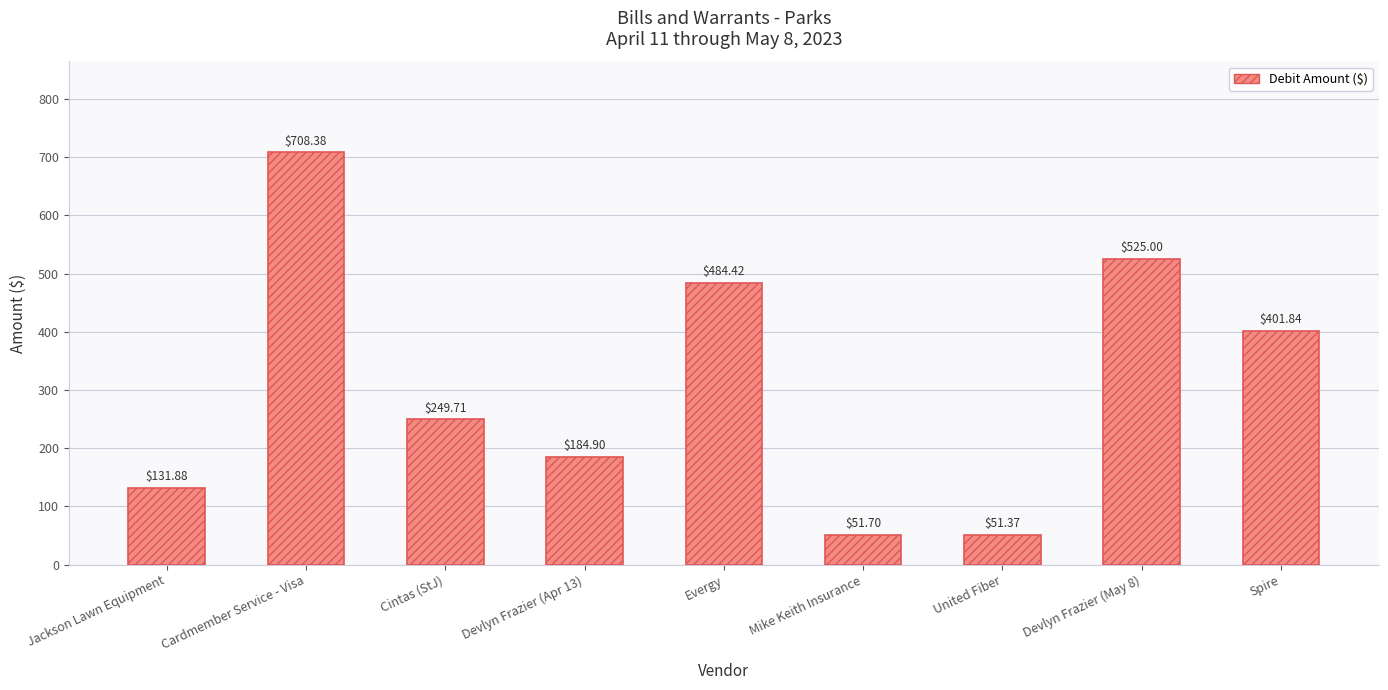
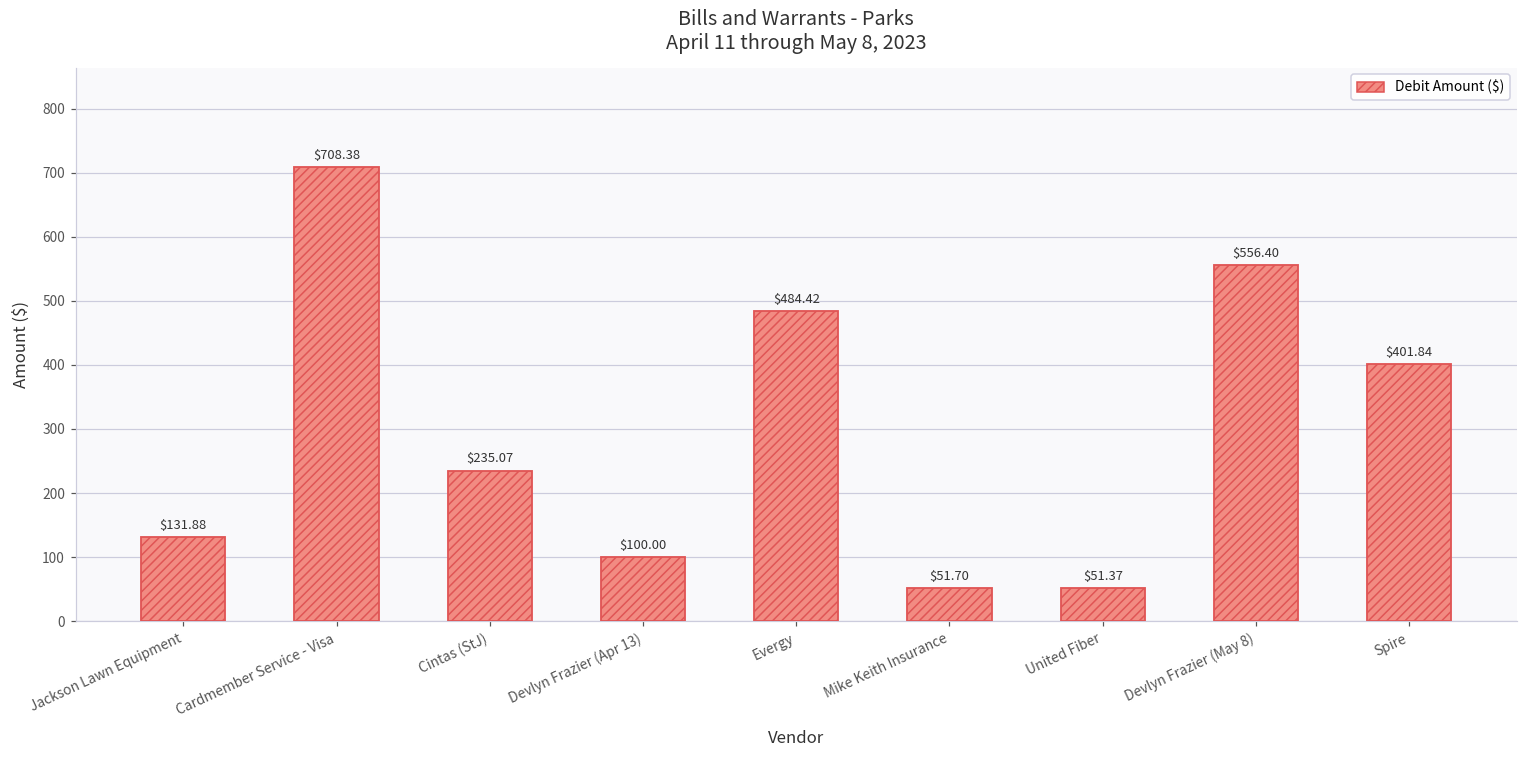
Cintas (StJ): $249.71 -> $235.07
Devlyn Frazier (Apr 13): $184.90 -> $100.00
Devlyn Frazier (May 8): $525.00 -> $556.40
